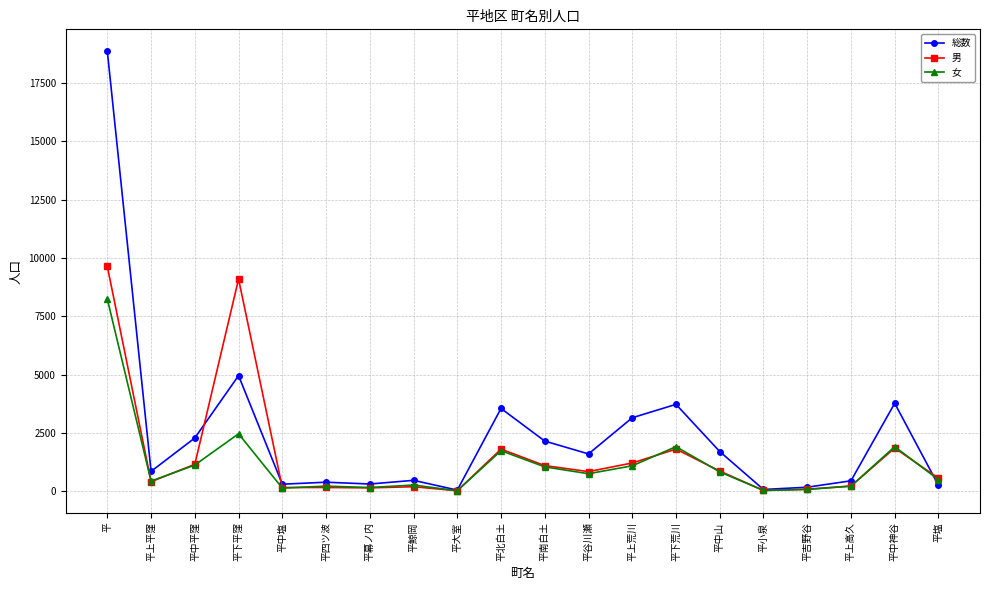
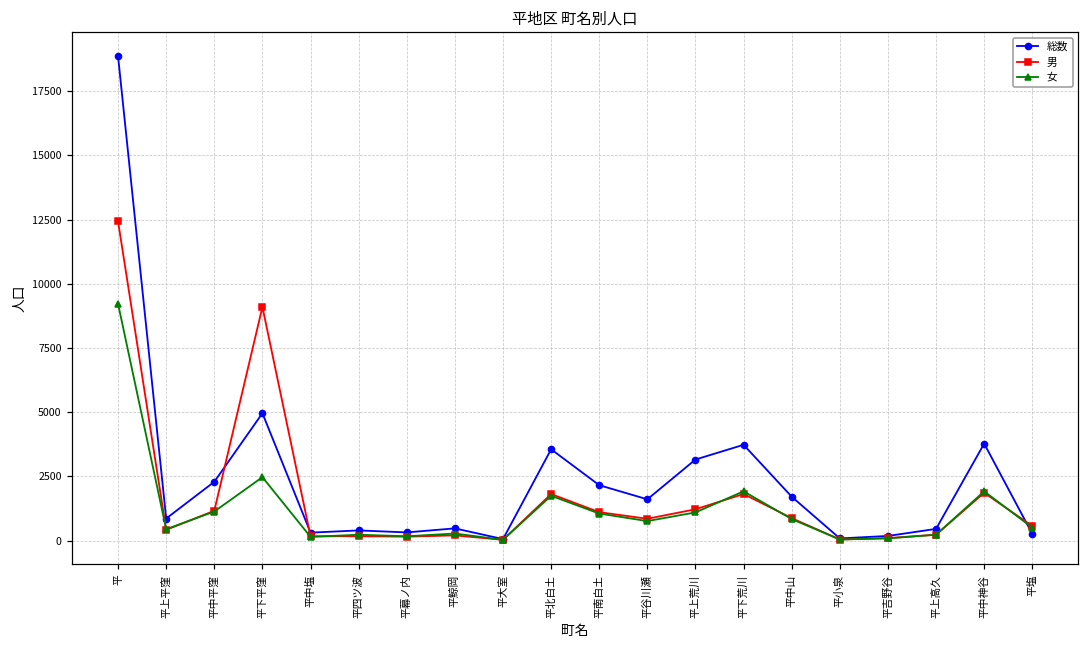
男, 平: 9600 -> 12400
女, 平: 8200 -> 9200
